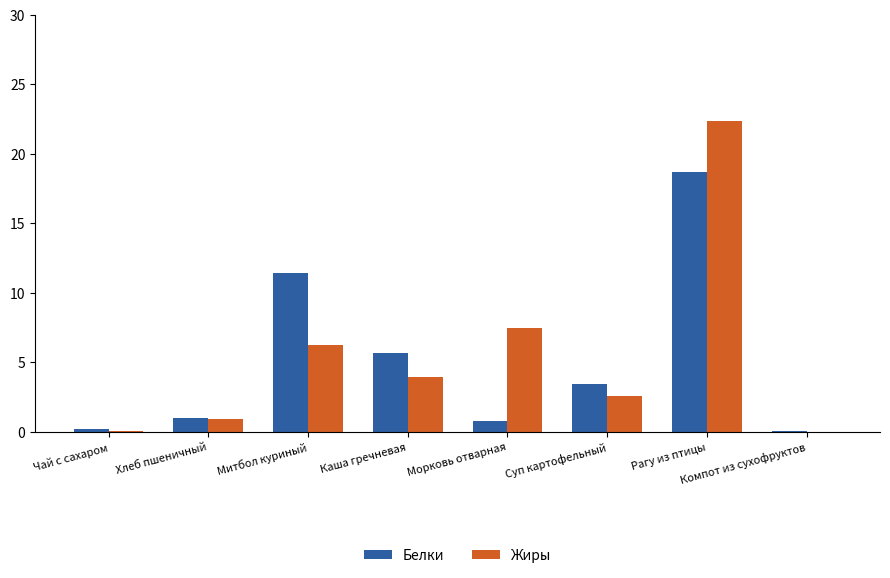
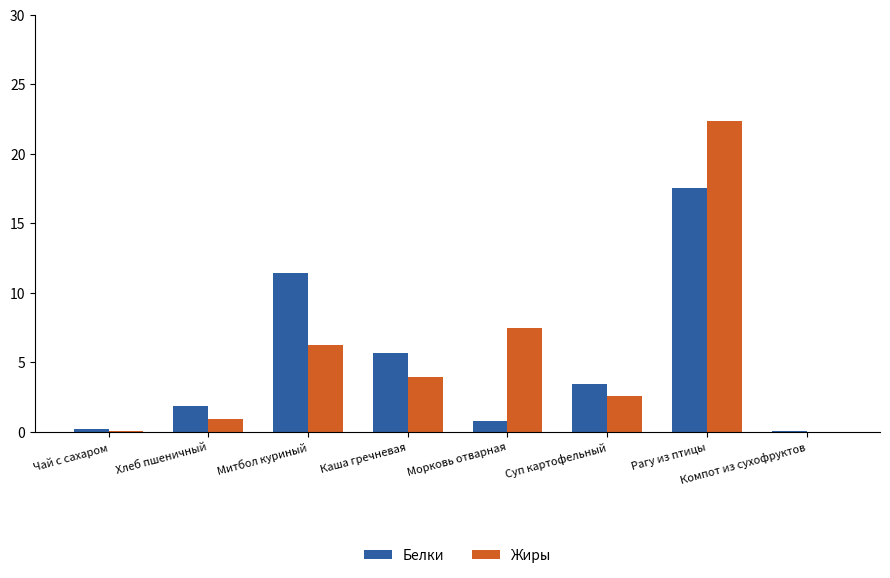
Белки, Хлеб пшеничный: 1.0 -> 1.8
Белки, Рагу из птицы: 18.7 -> 17.6
